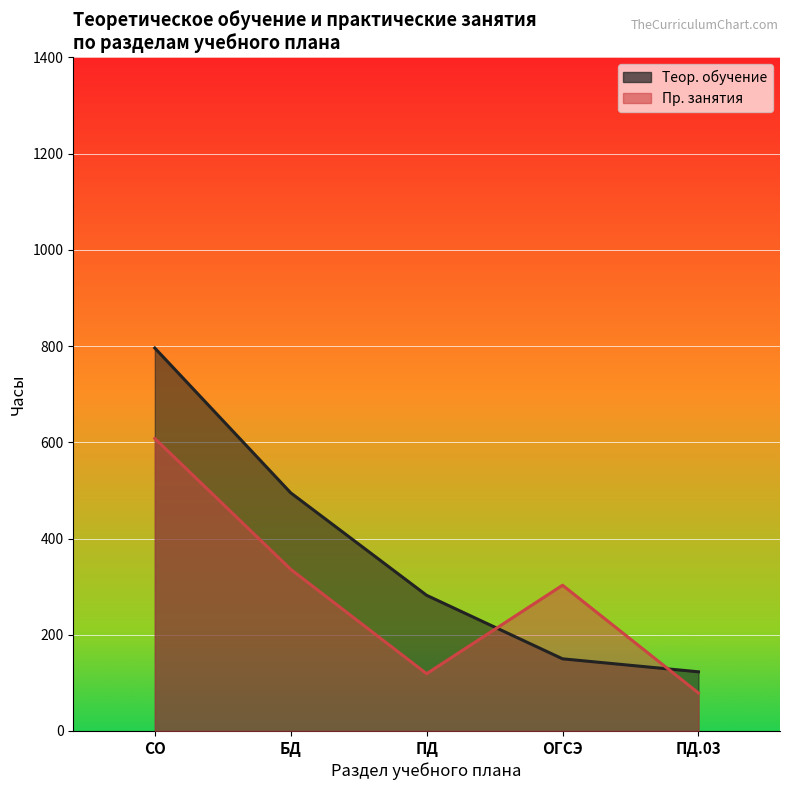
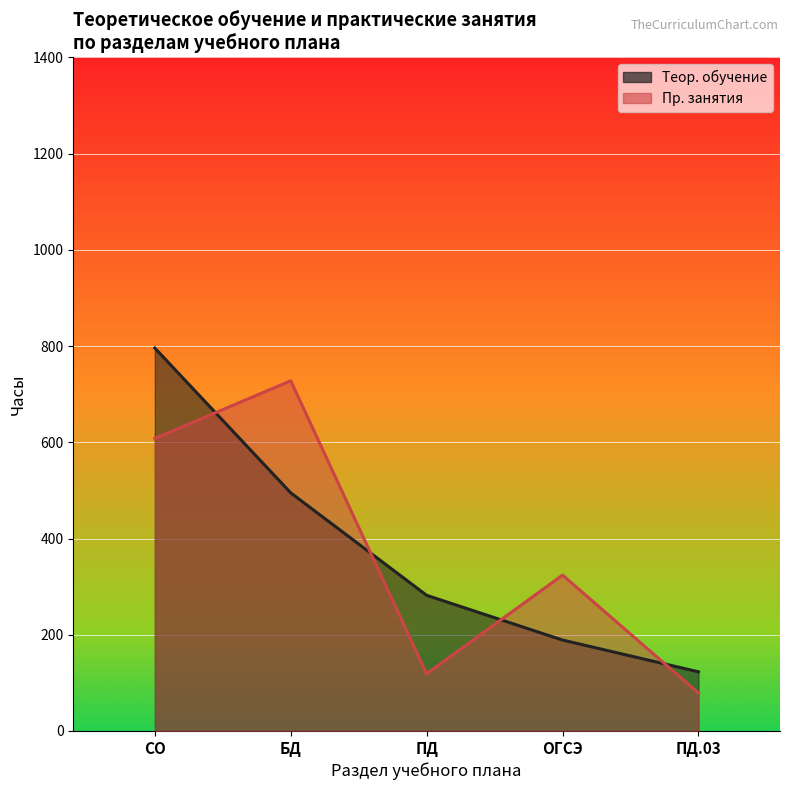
Пр. занятия, БД: 340 -> 730
Теор. обучение, ОГСЭ: 150 -> 190
Пр. занятия, ОГСЭ: 300 -> 320
